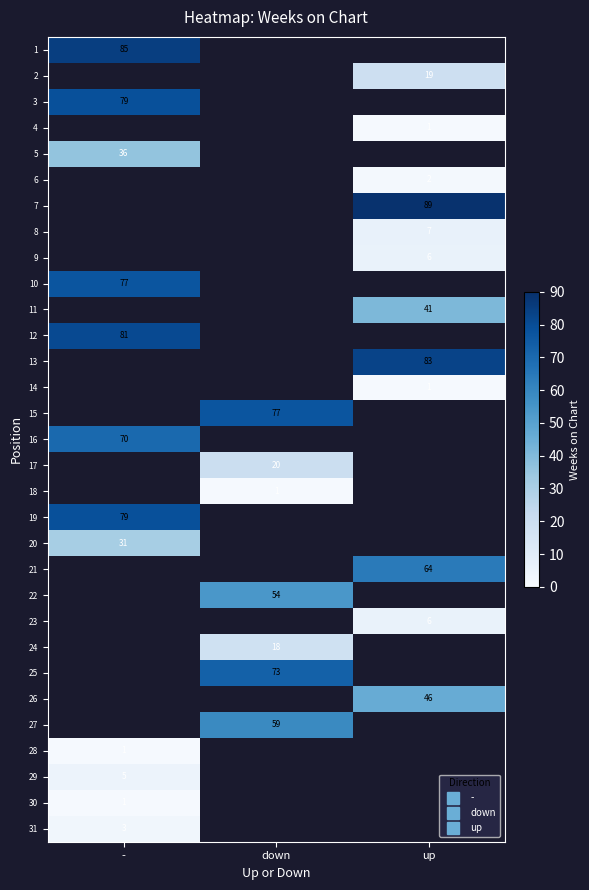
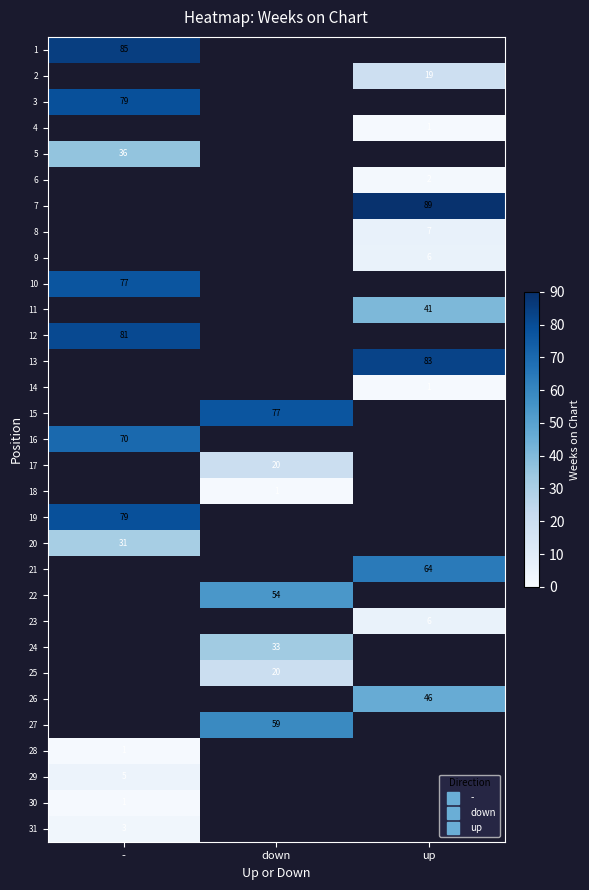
24, down: 18 -> 33
25, down: 73 -> 20
